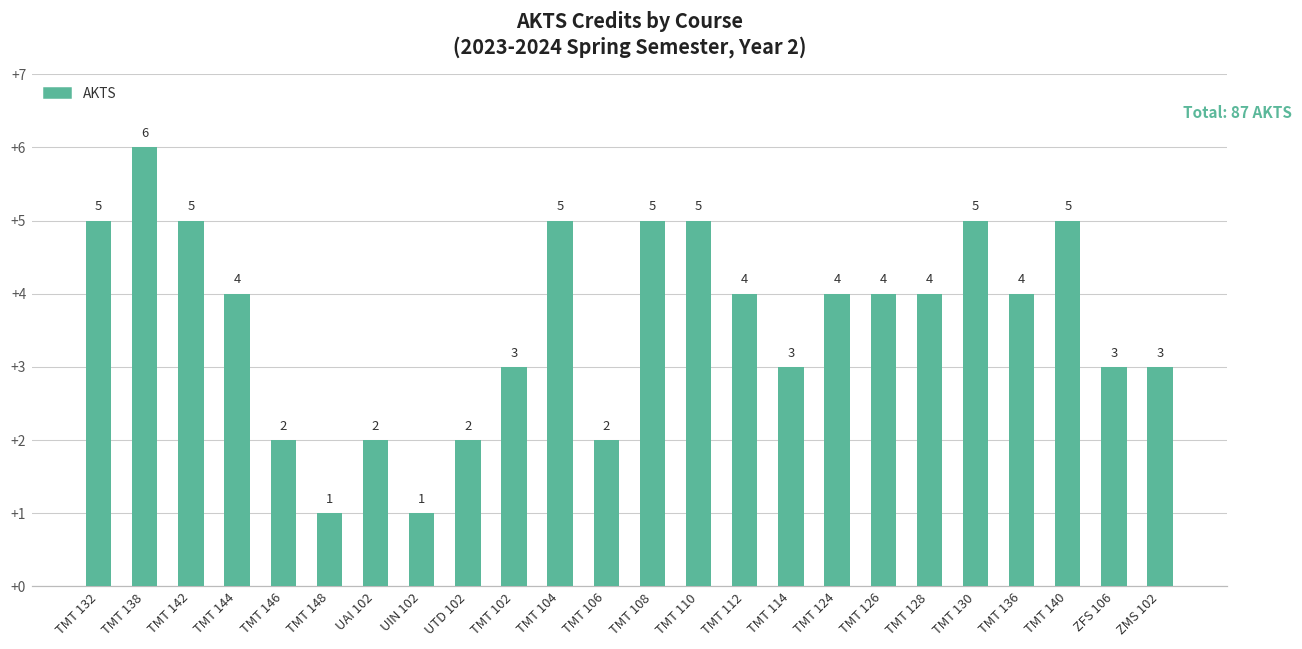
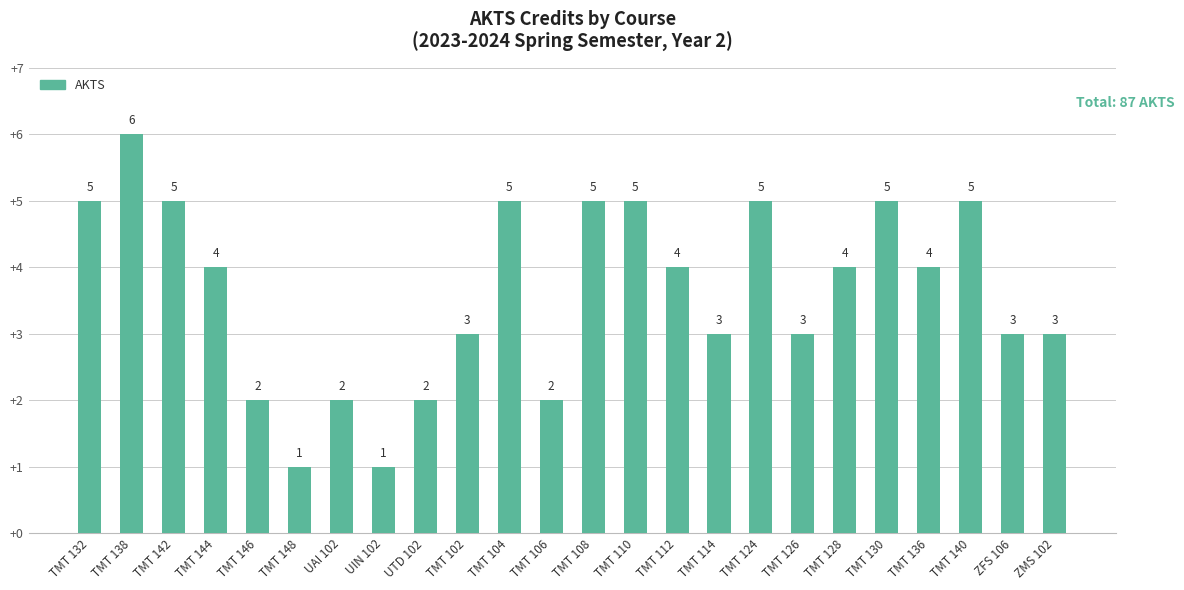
TMT 124: 4 -> 5
TMT 126: 4 -> 3
